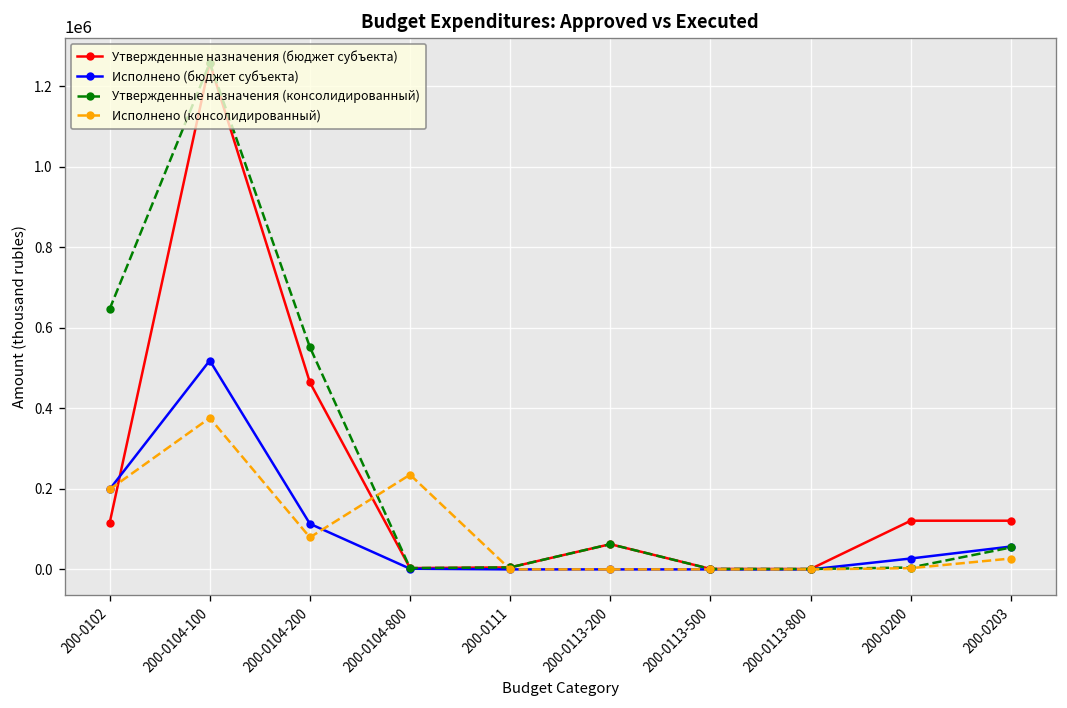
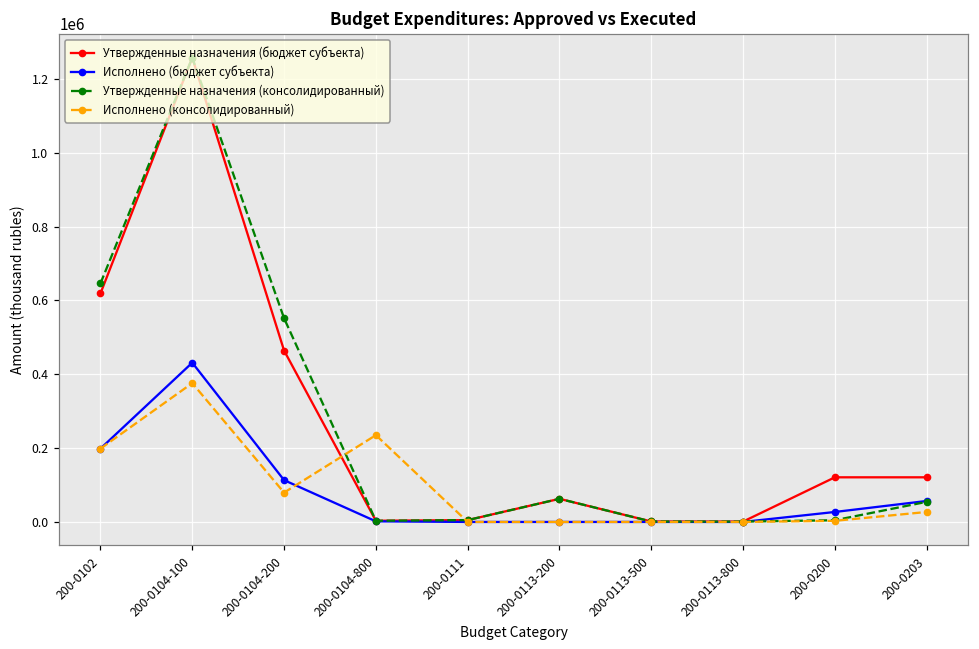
Утвержденные назначения (бюджет субъекта), 200-0102: 110000 -> 620000
Исполнено (бюджет субъекта), 200-0104-100: 520000 -> 430000
